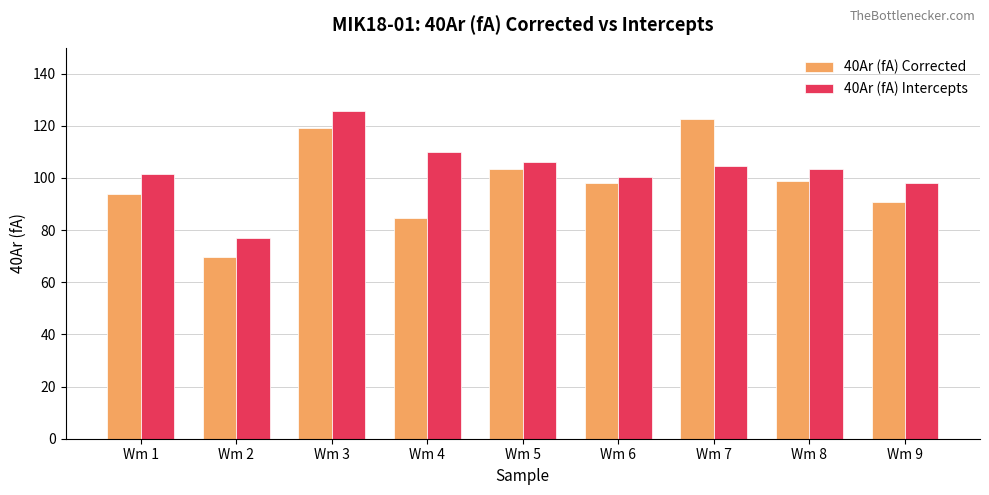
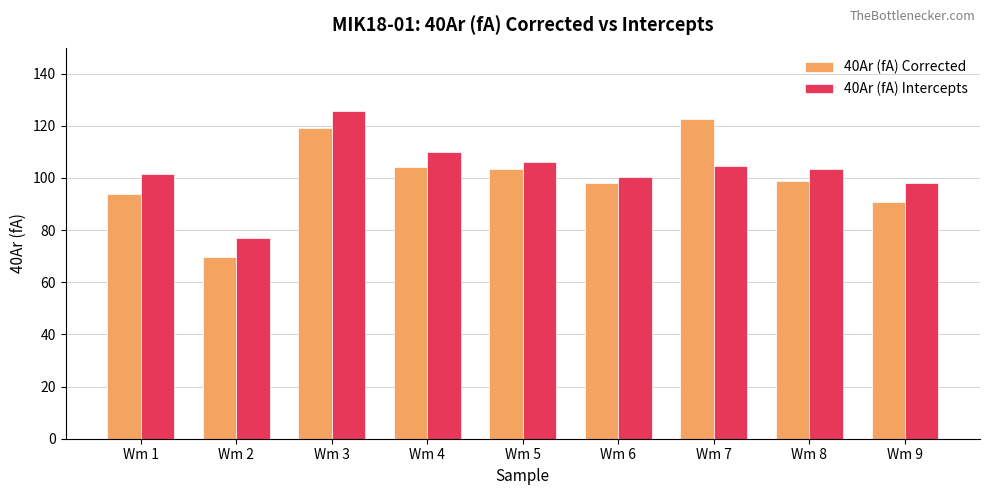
40Ar (fA) Corrected, Wm 4: 85 -> 104
